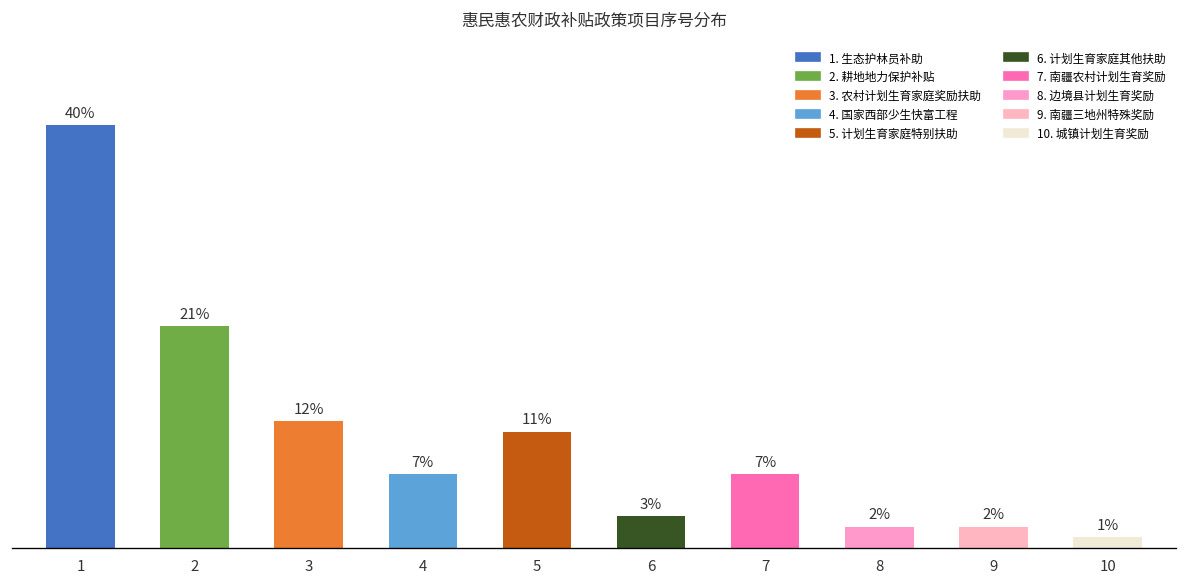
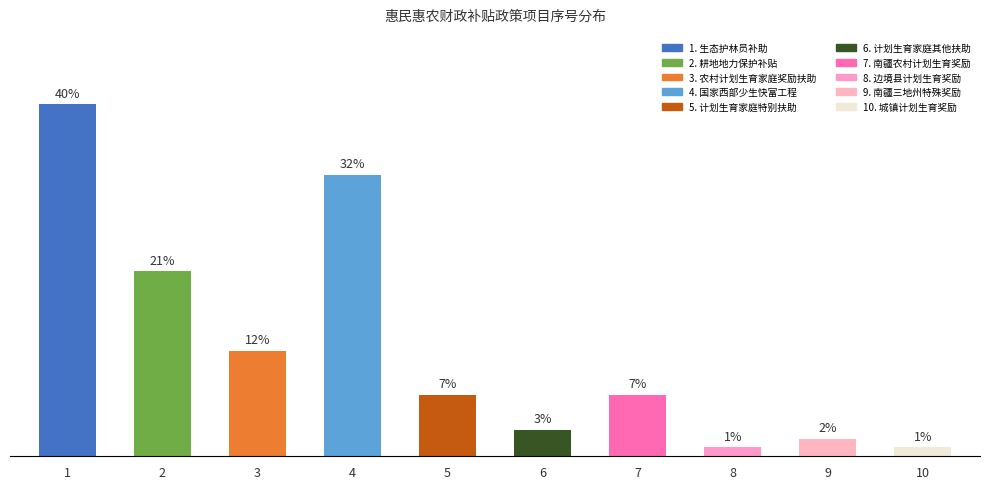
4: 7% -> 32%
5: 11% -> 7%
8: 2% -> 1%
